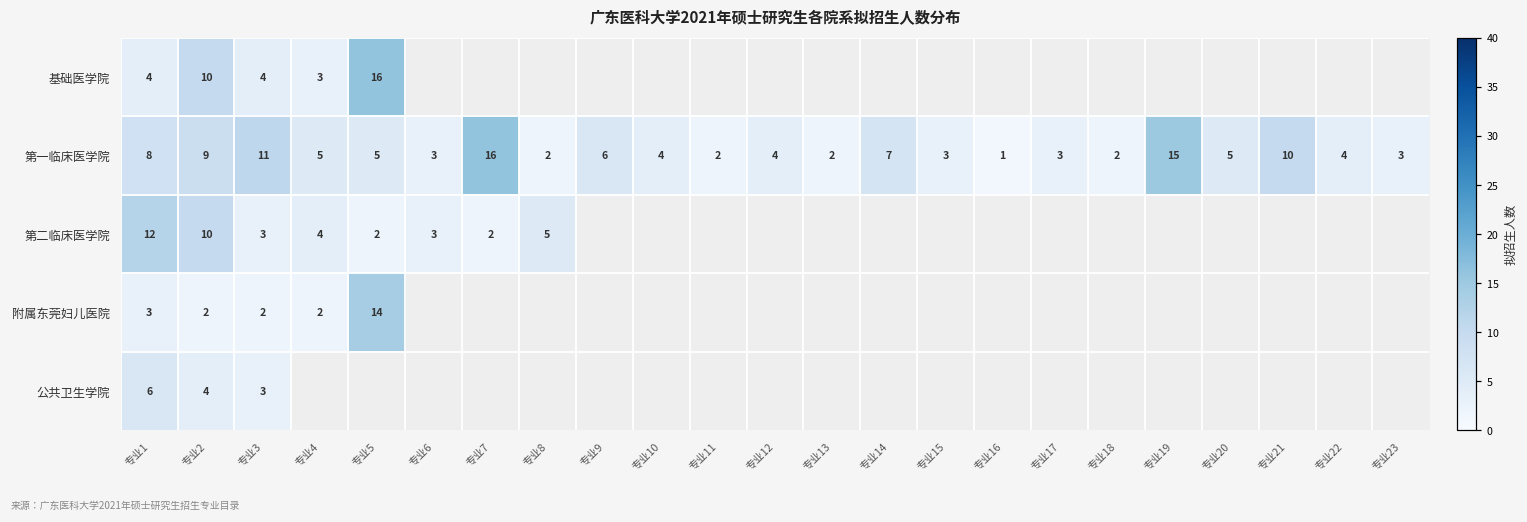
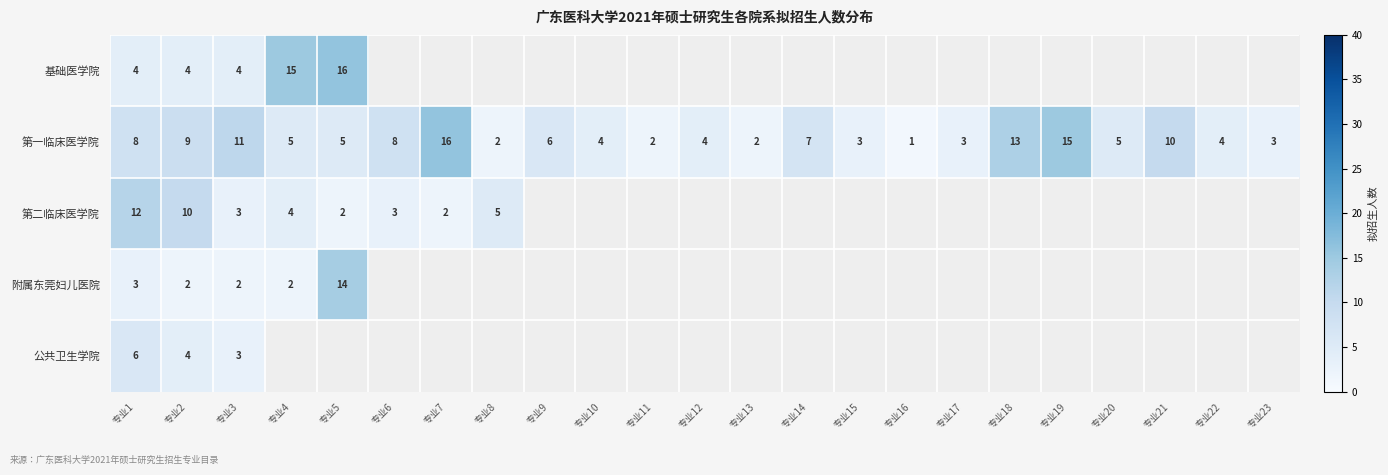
基础医学院, 专业2: 10 -> 4
基础医学院, 专业4: 3 -> 15
第一临床医学院, 专业6: 3 -> 8
第一临床医学院, 专业18: 2 -> 13
